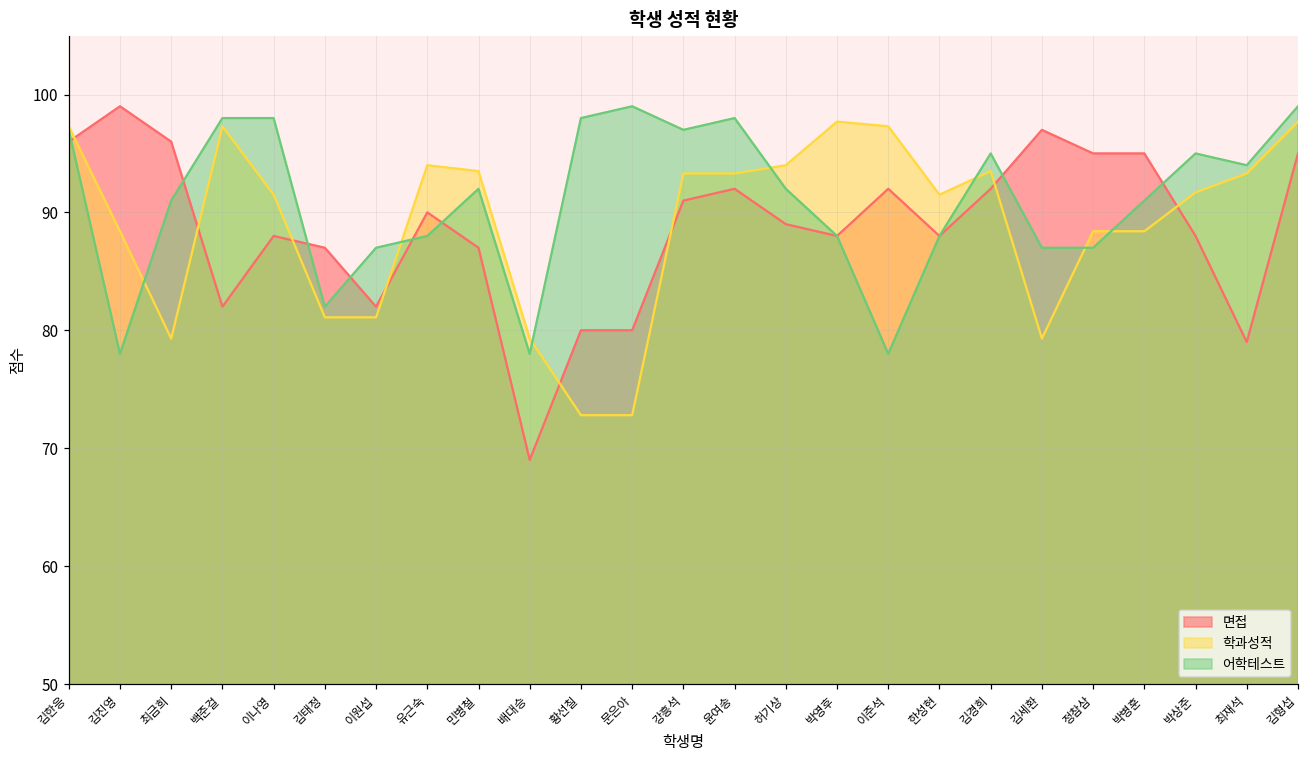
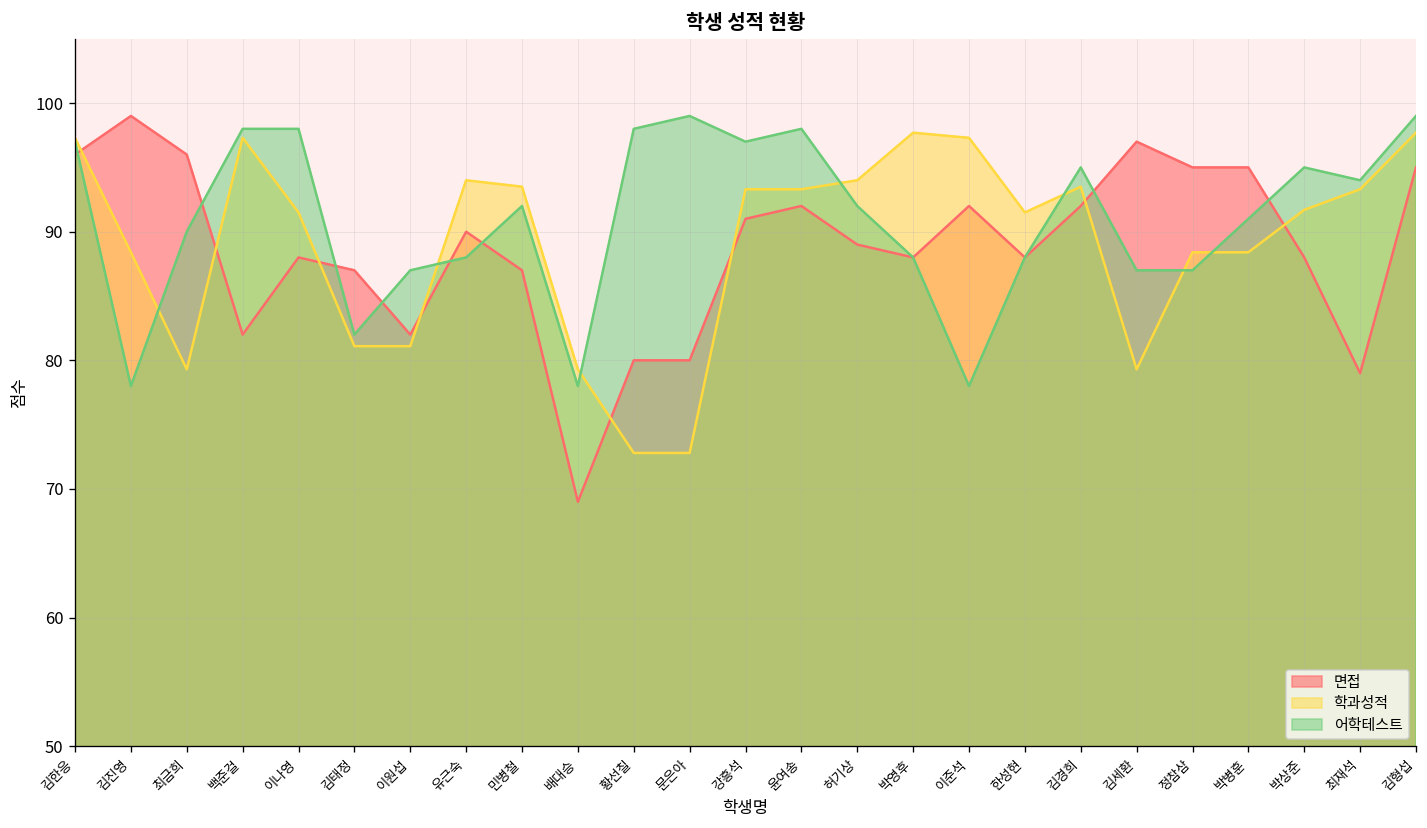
어학테스트, 최금희: 91 -> 90
